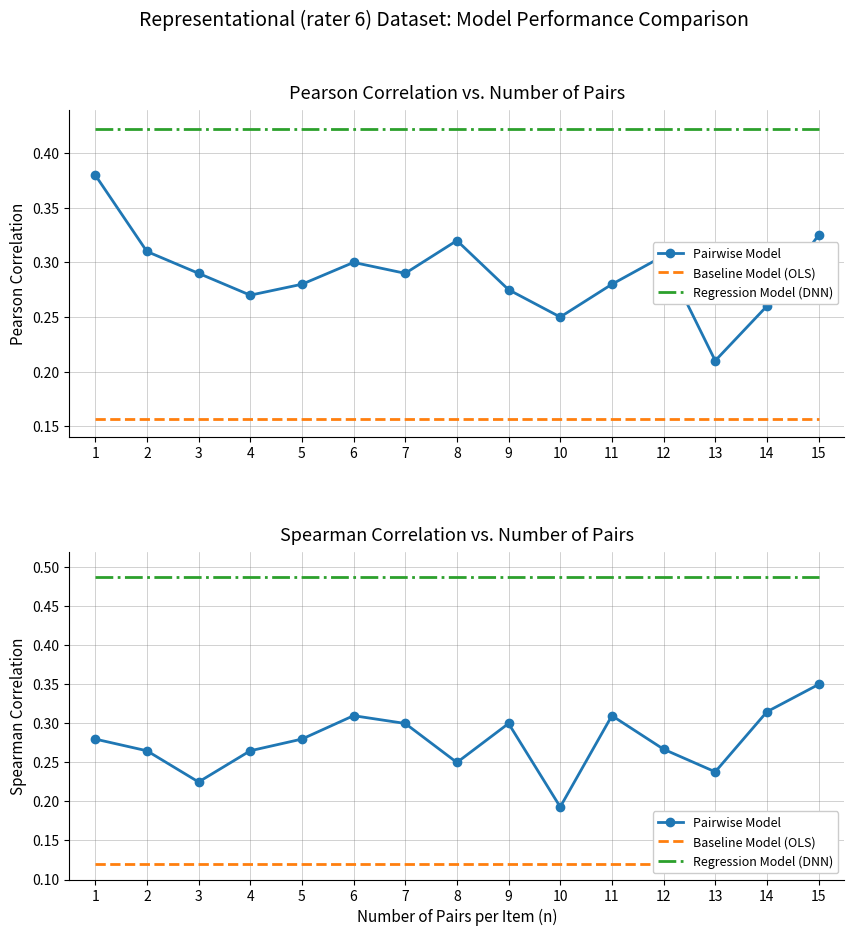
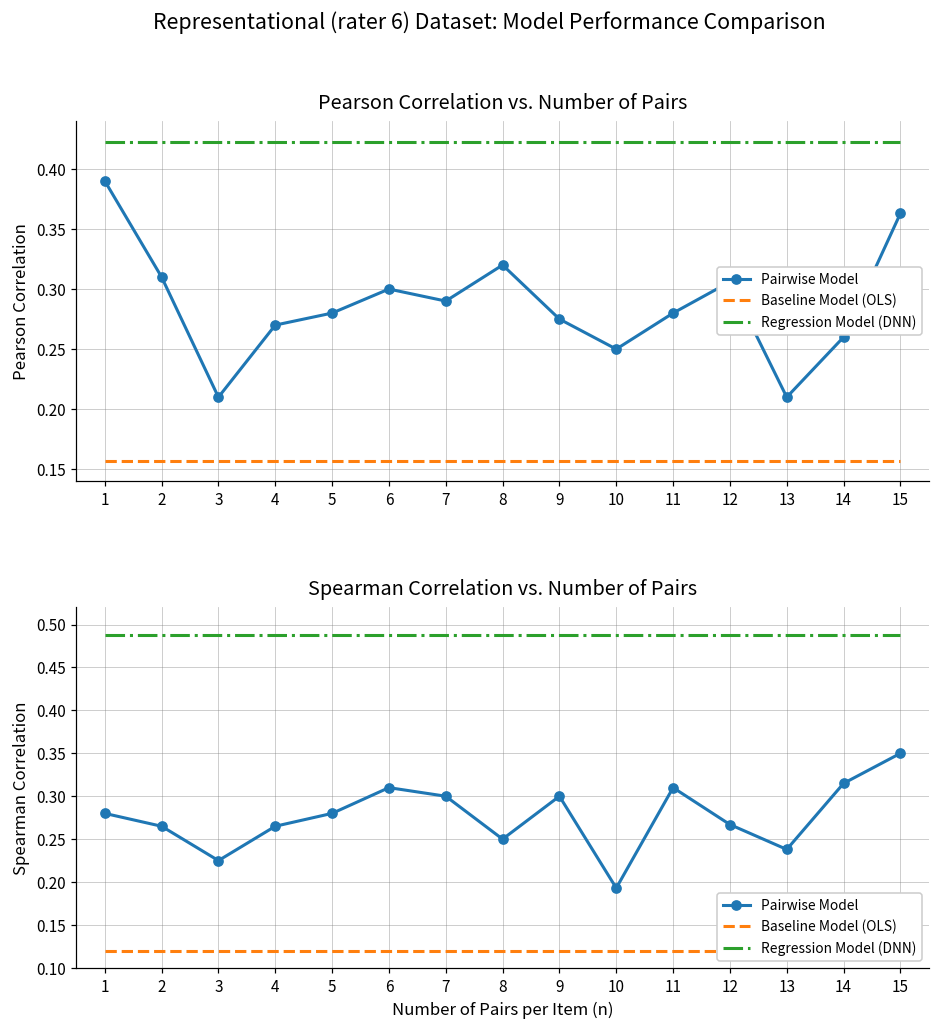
Pearson Correlation vs. Number of Pairs, Pairwise Model, 1: 0.38 -> 0.39
Pearson Correlation vs. Number of Pairs, Pairwise Model, 3: 0.29 -> 0.21
Pearson Correlation vs. Number of Pairs, Pairwise Model, 15: 0.325 -> 0.363
